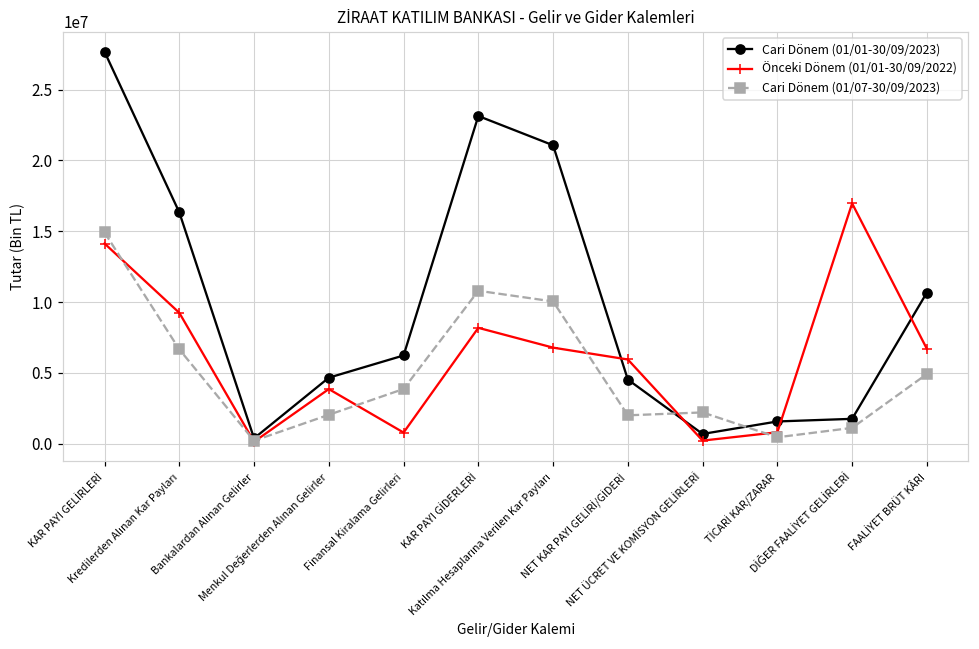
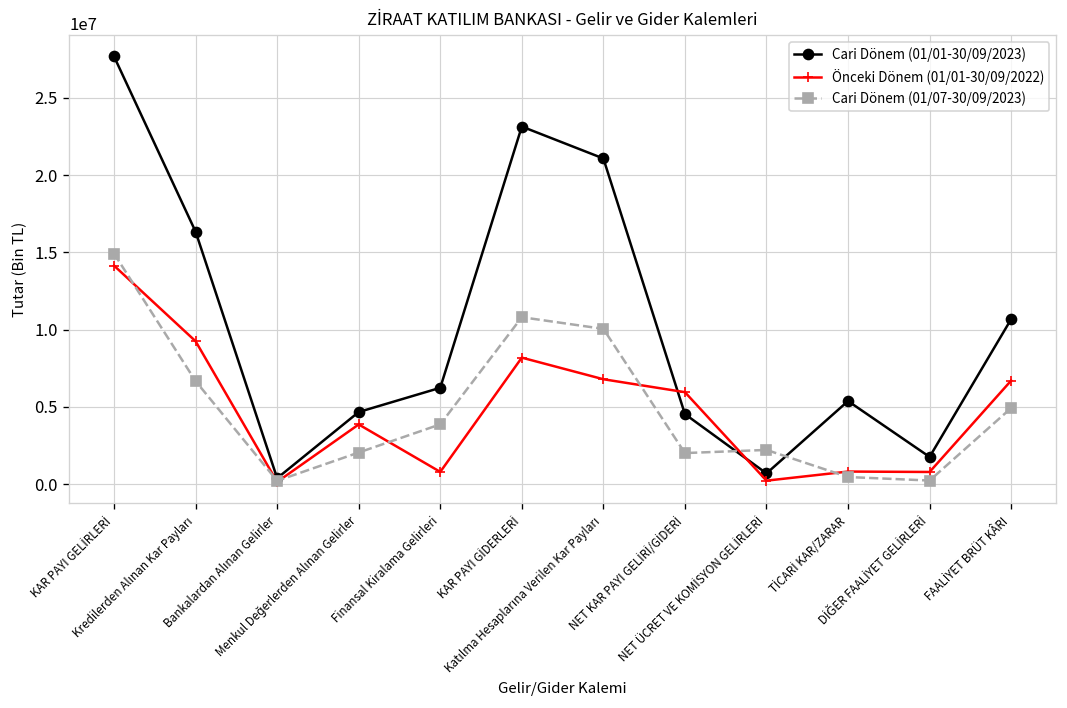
Cari Dönem (01/01-30/09/2023), TİCARİ KAR/ZARAR: 1600000 -> 5400000
Önceki Dönem (01/01-30/09/2022), DİĞER FAALİYET GELİRLERİ: 17000000 -> 800000
Cari Dönem (01/07-30/09/2023), DİĞER FAALİYET GELİRLERİ: 1100000 -> 200000
